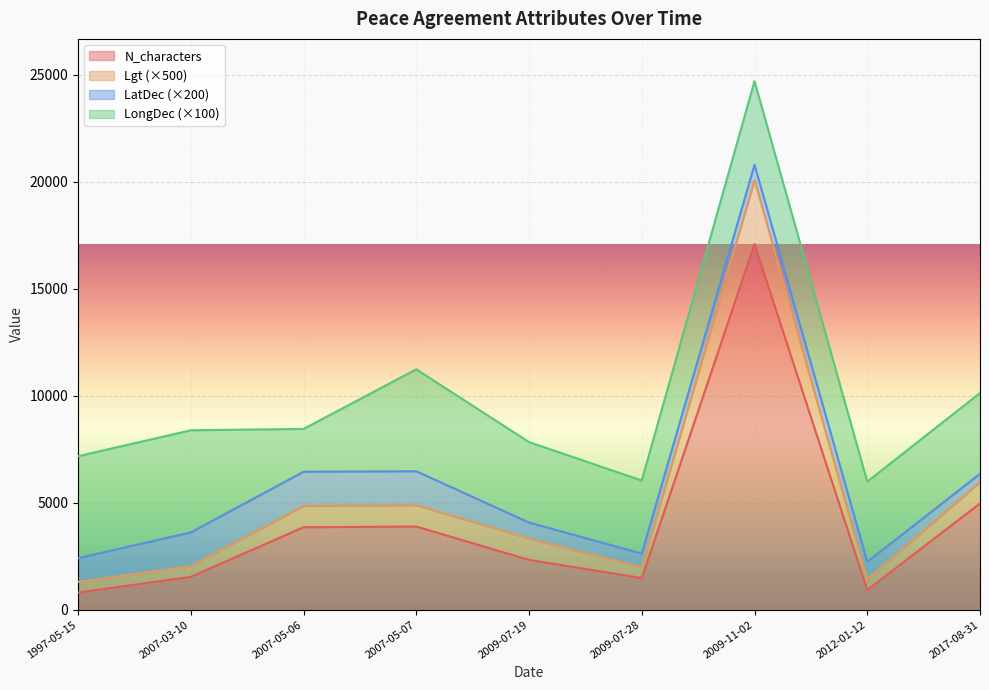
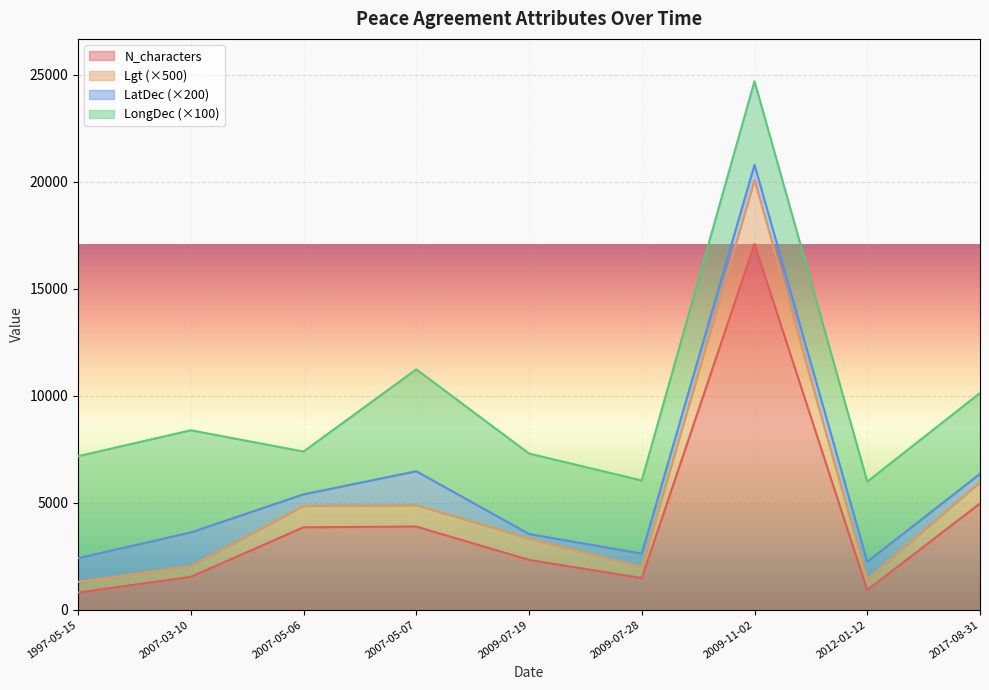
LatDec (×200), 2007-05-06: 1600 -> 500
LatDec (×200), 2009-07-19: 700 -> 200
